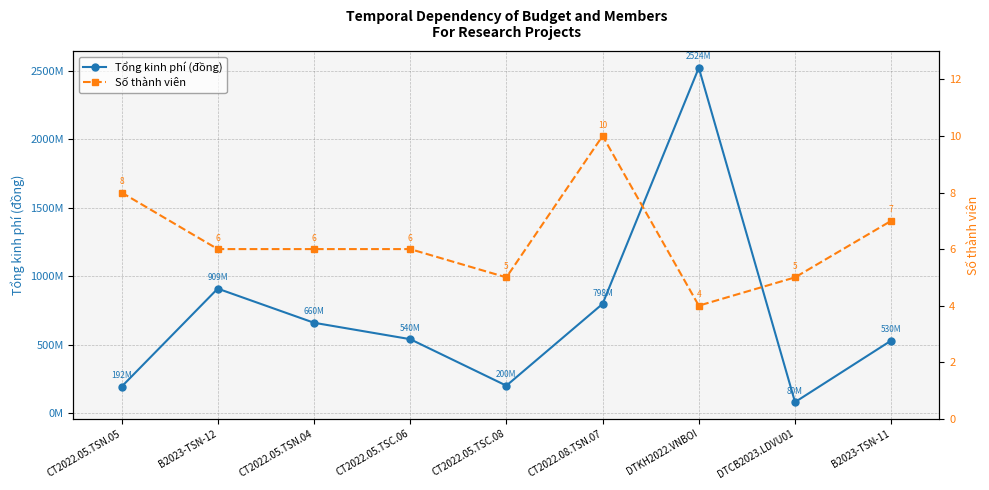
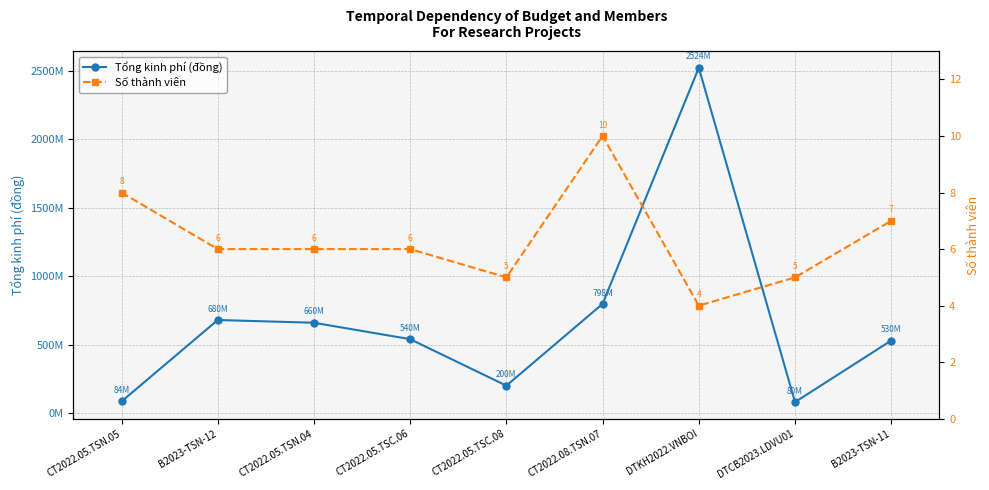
Tổng kinh phí (đồng), CT2022.05.TSN.05: 192M -> 84M
Tổng kinh phí (đồng), B2023-TSN-12: 909M -> 680M
